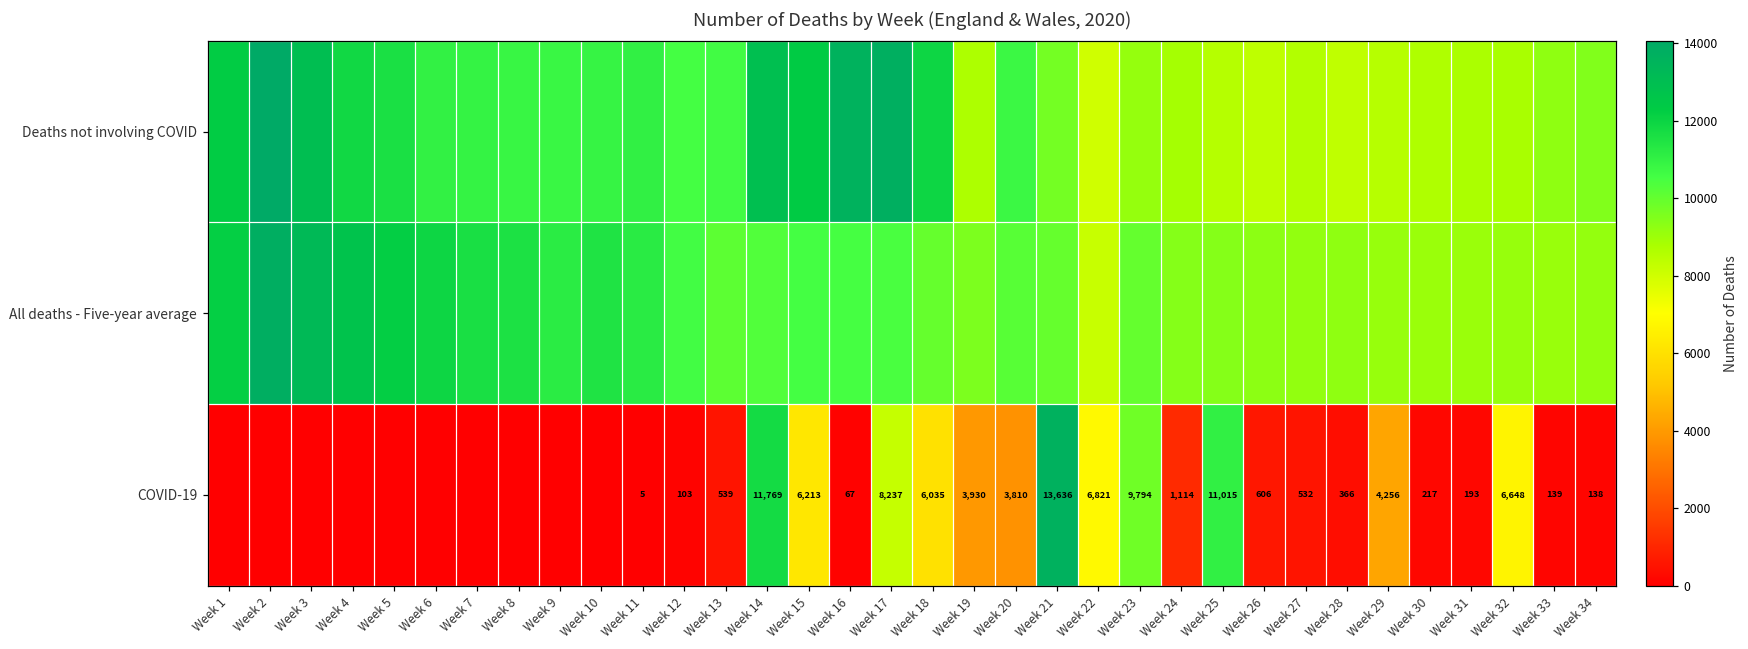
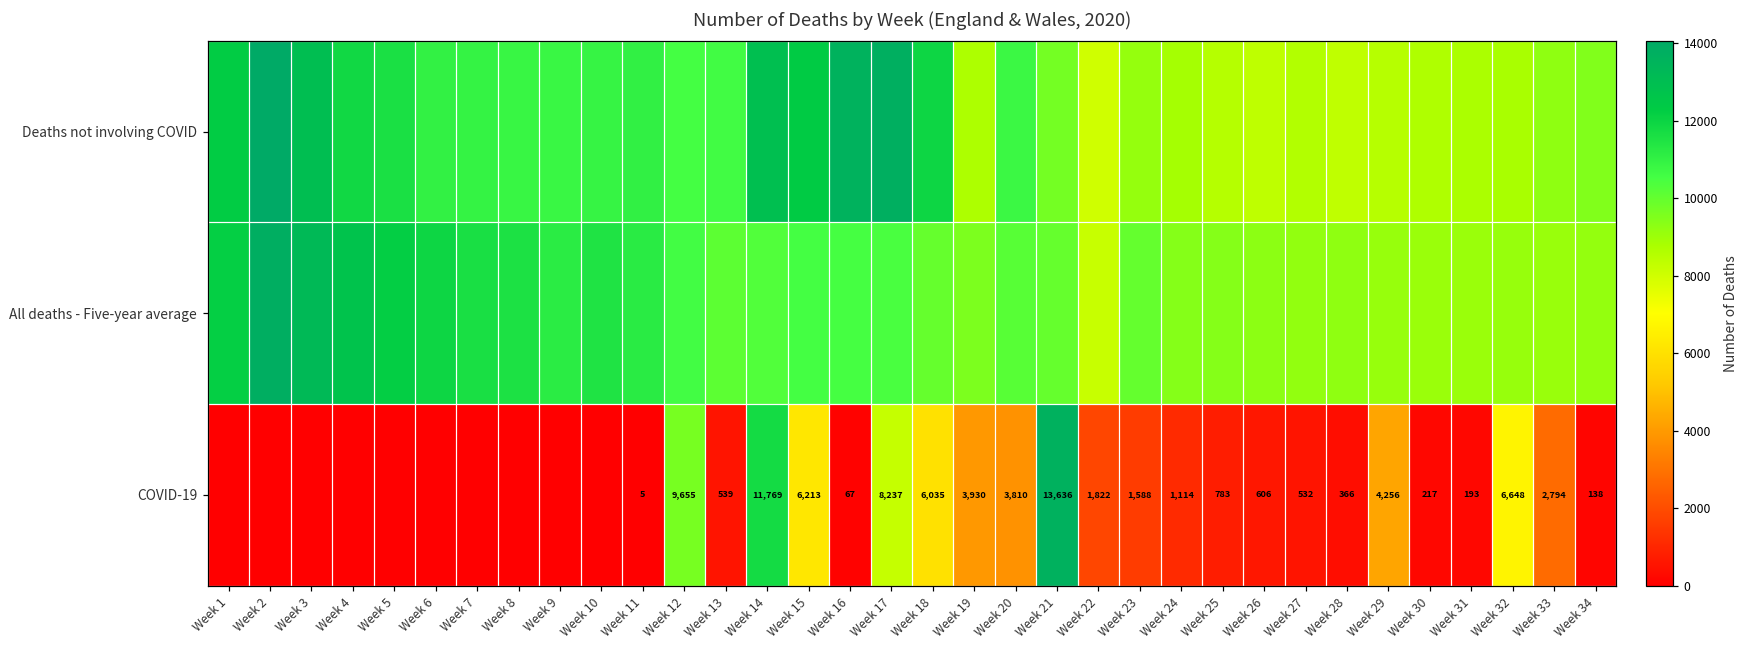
COVID-19, Week 12: 103 -> 9,655
COVID-19, Week 22: 6,821 -> 1,822
COVID-19, Week 23: 9,794 -> 1,588
COVID-19, Week 25: 11,015 -> 783
COVID-19, Week 33: 139 -> 2,794
